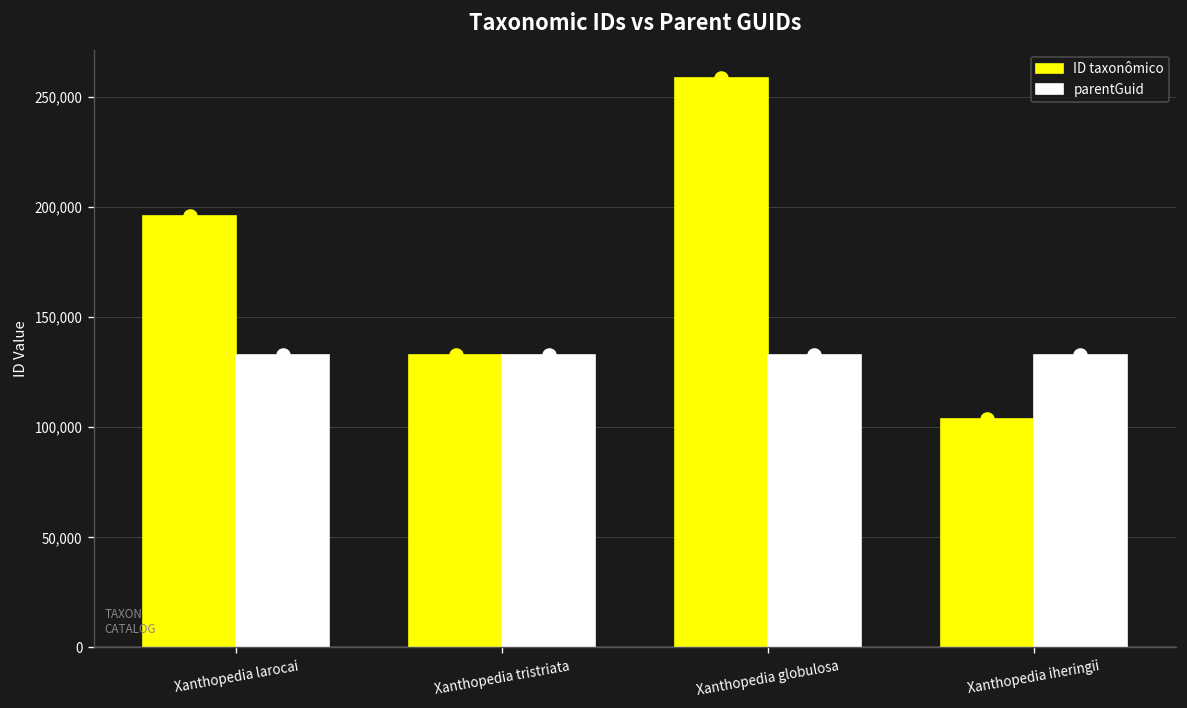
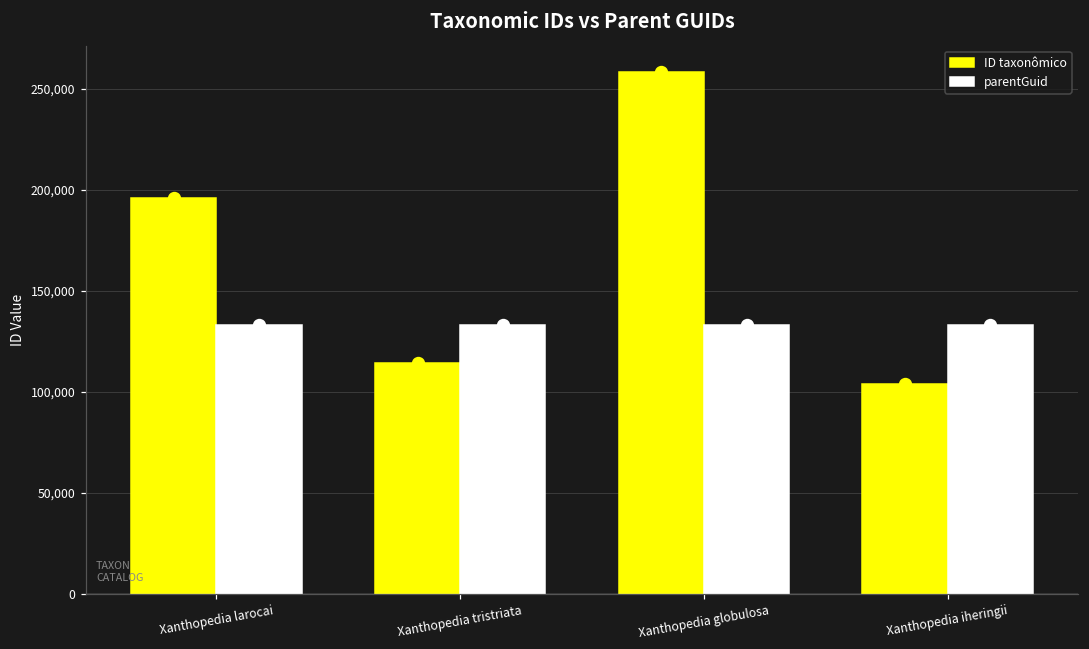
ID taxonômico, Xanthopedia tristriata: 133,000 -> 114,000
